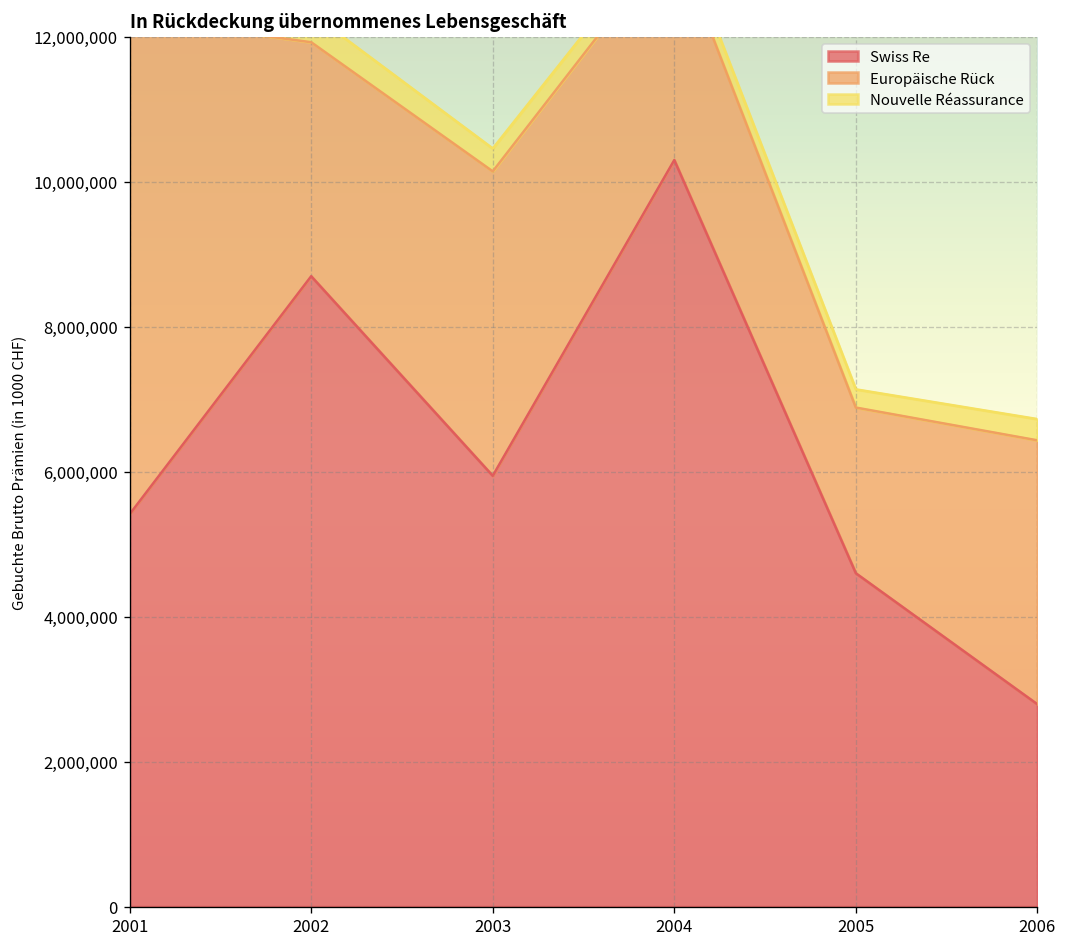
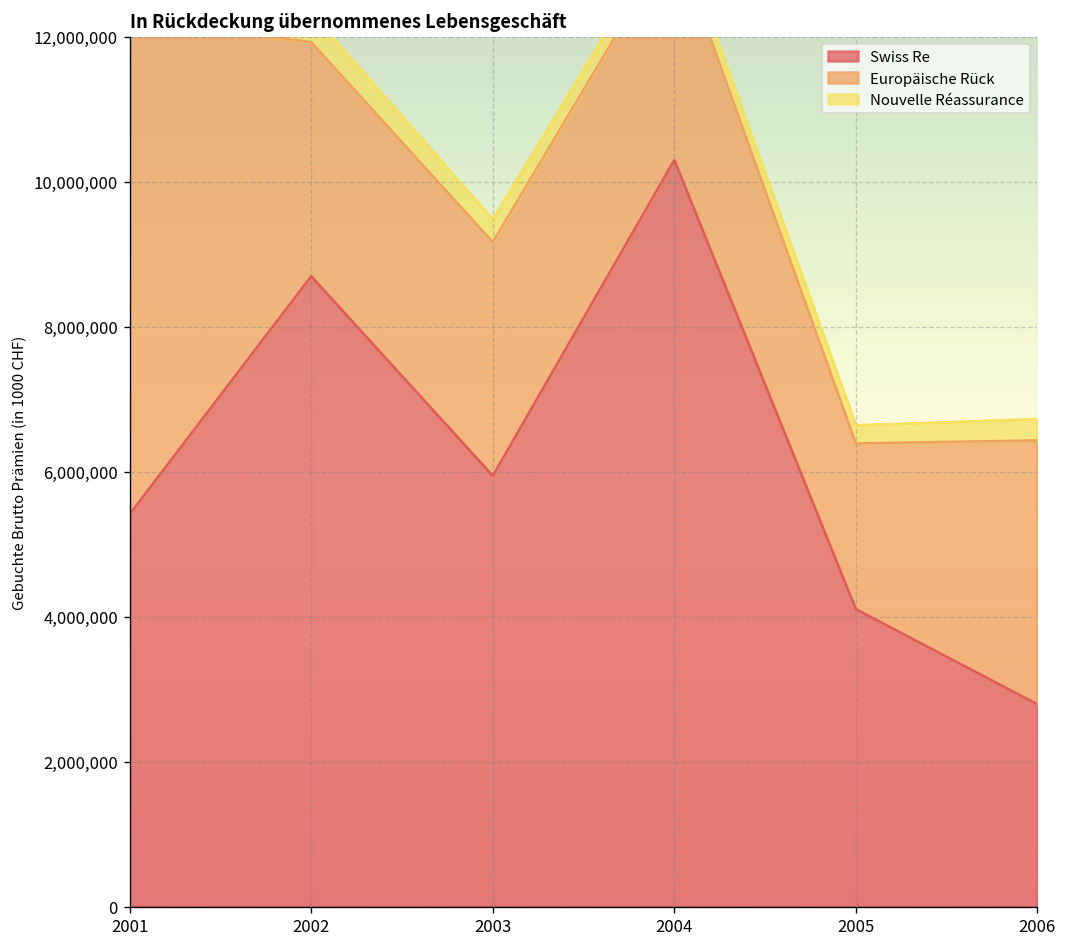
Europäische Rück, 2003: 4,200,000 -> 3,200,000
Swiss Re, 2005: 4,600,000 -> 4,100,000
